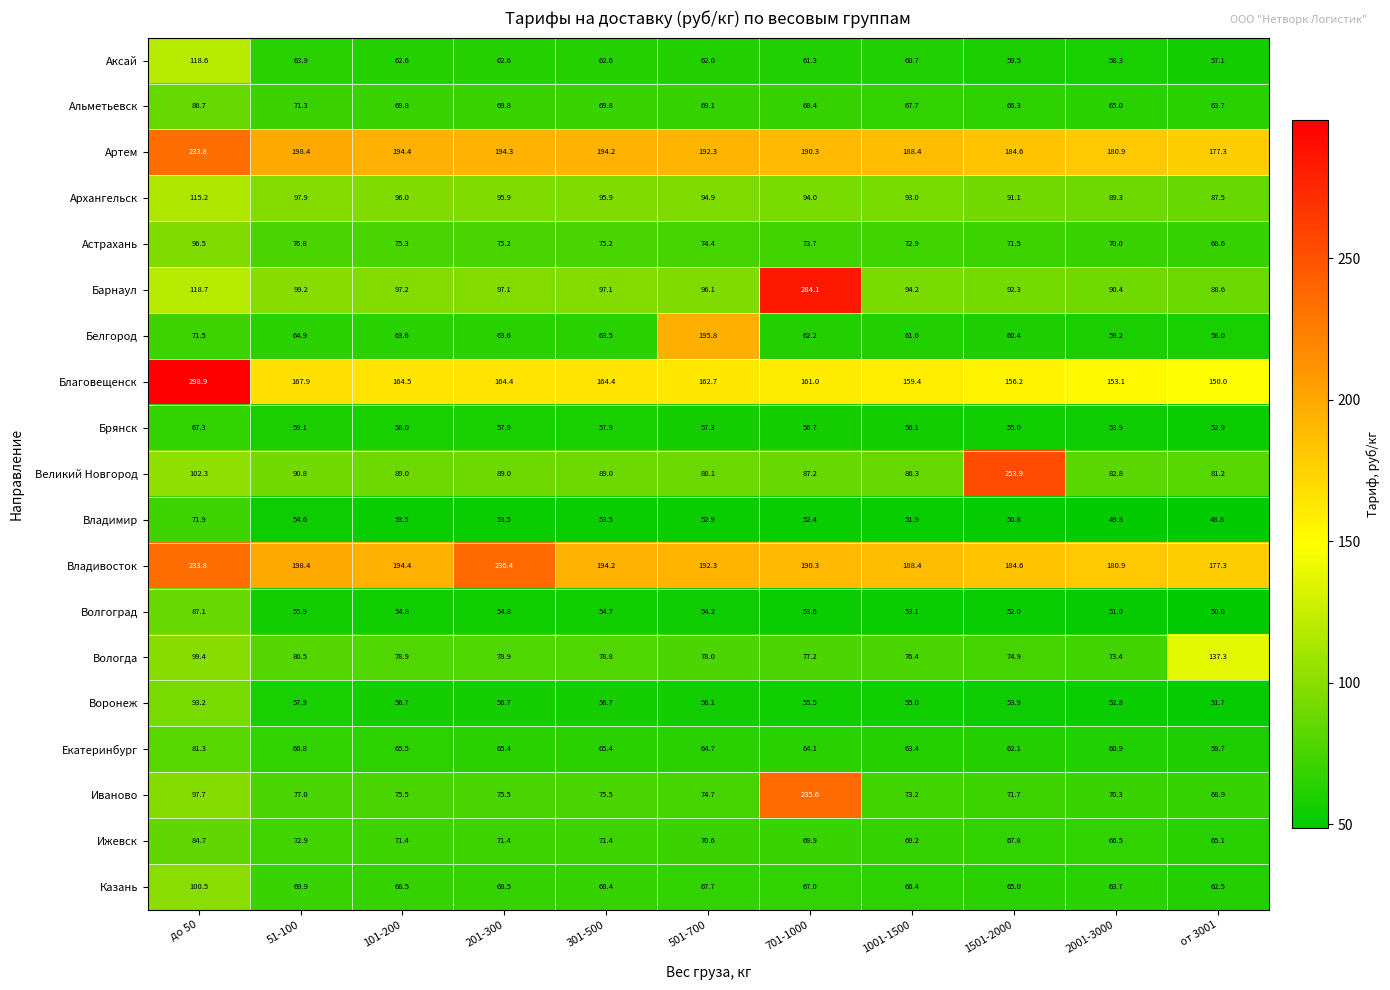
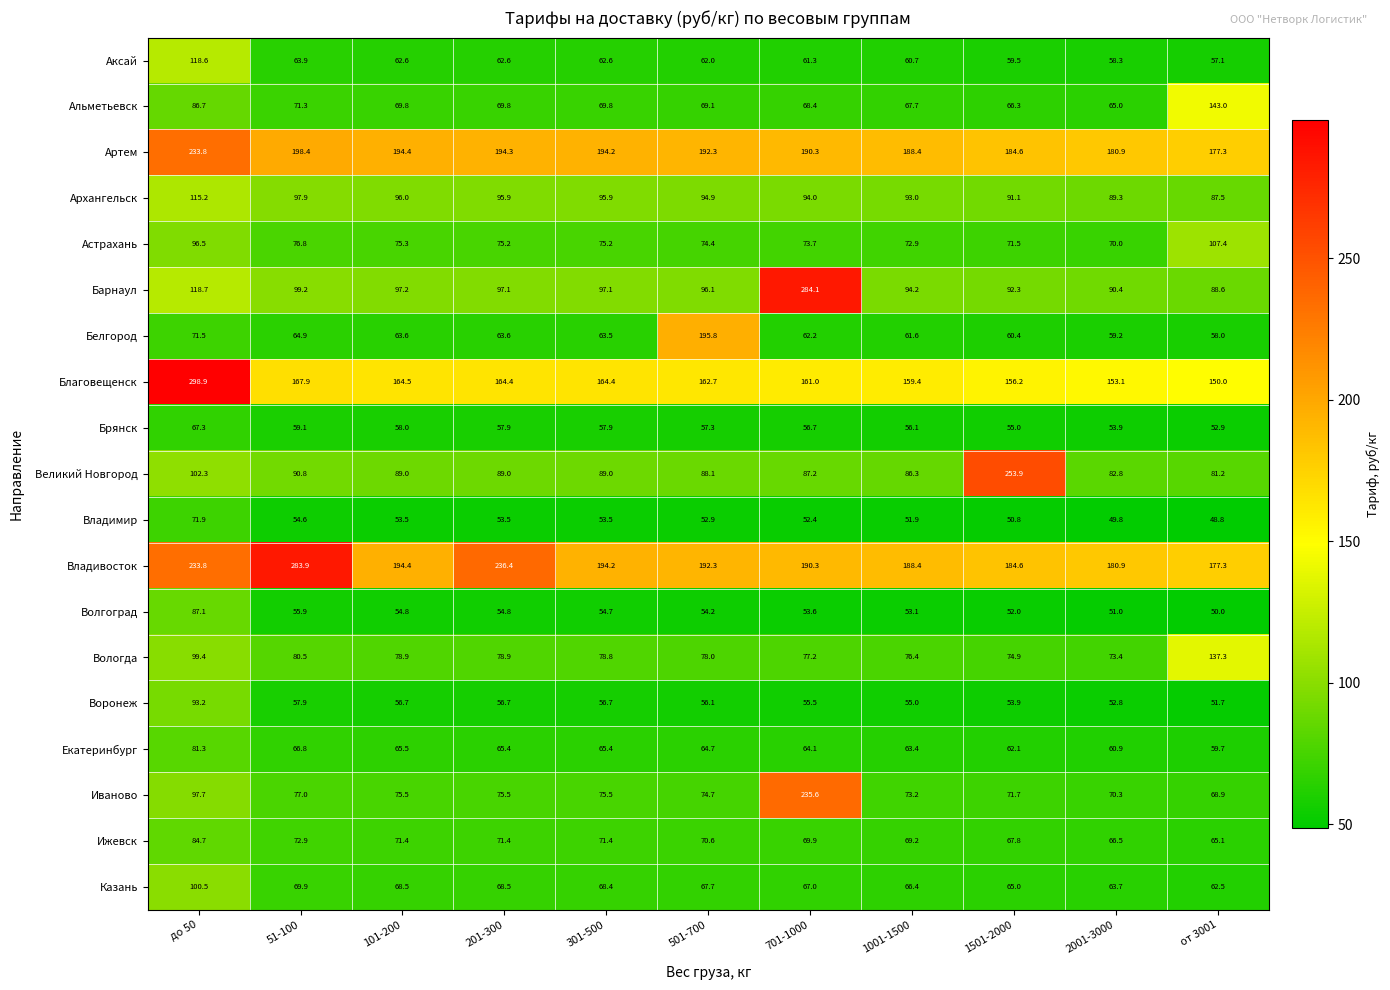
Альметьевск, от 3001: 63.7 -> 143.0
Астрахань, от 3001: 68.6 -> 107.4
Владивосток, 51-100: 198.4 -> 283.9
